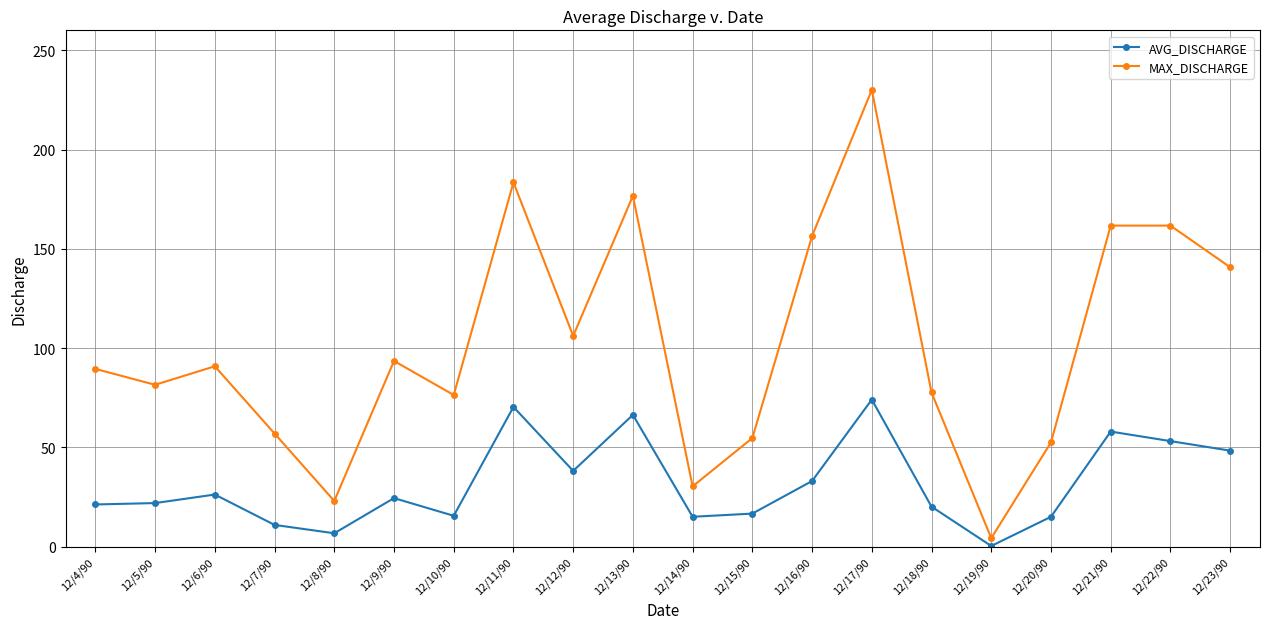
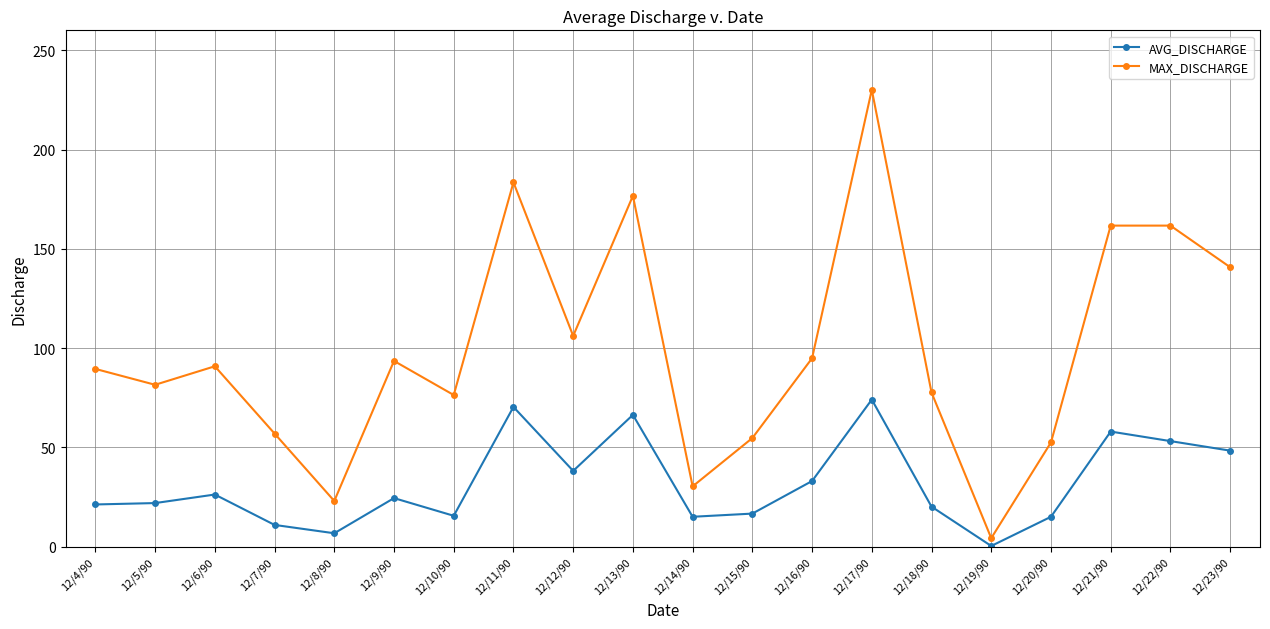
MAX_DISCHARGE, 12/16/90: 156 -> 95
